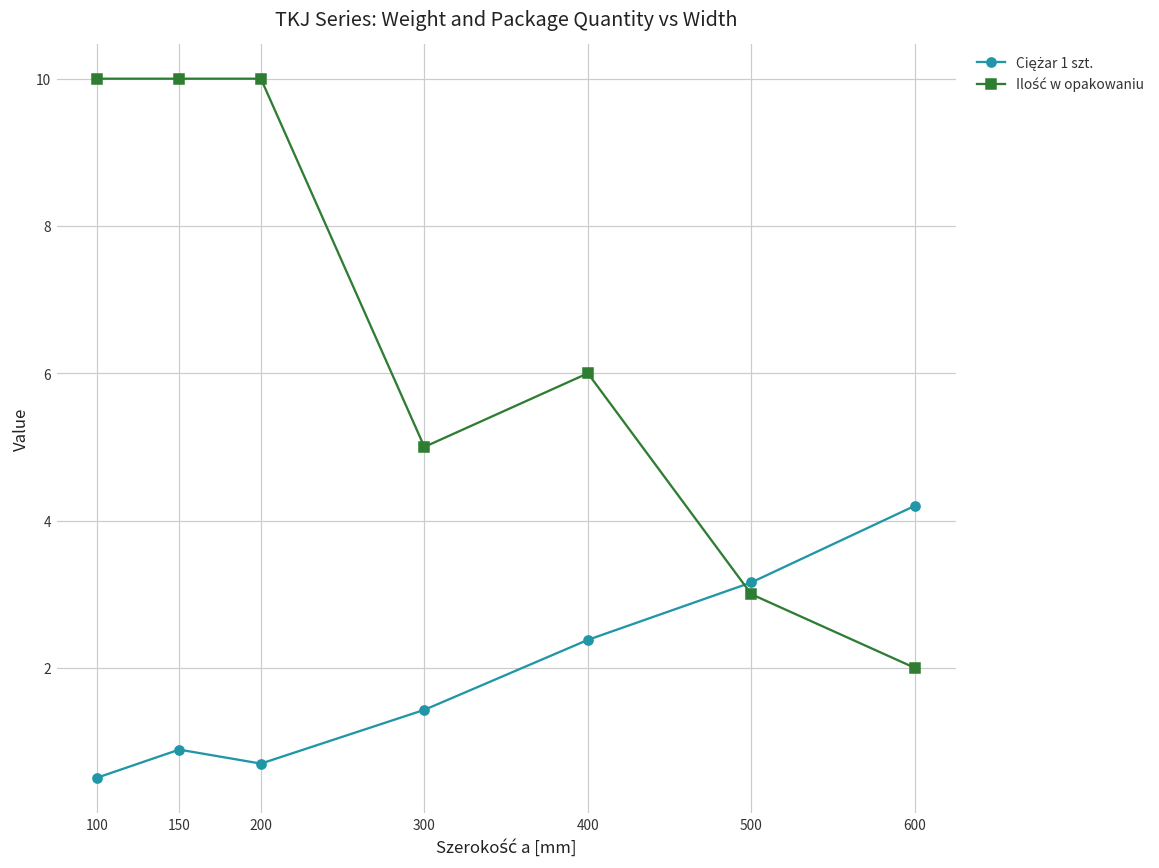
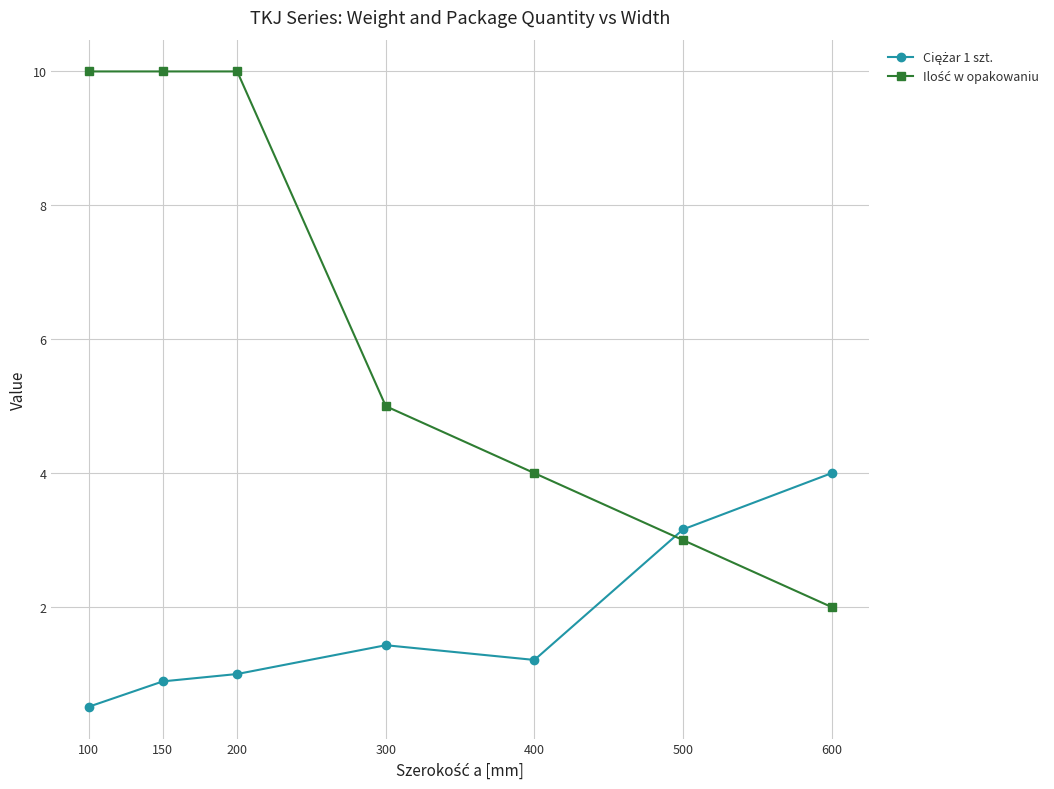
Ciężar 1 szt., 200: 0.7 -> 1.0
Ciężar 1 szt., 400: 2.4 -> 1.2
Ilość w opakowaniu, 400: 6 -> 4
Ciężar 1 szt., 600: 4.2 -> 4.0
